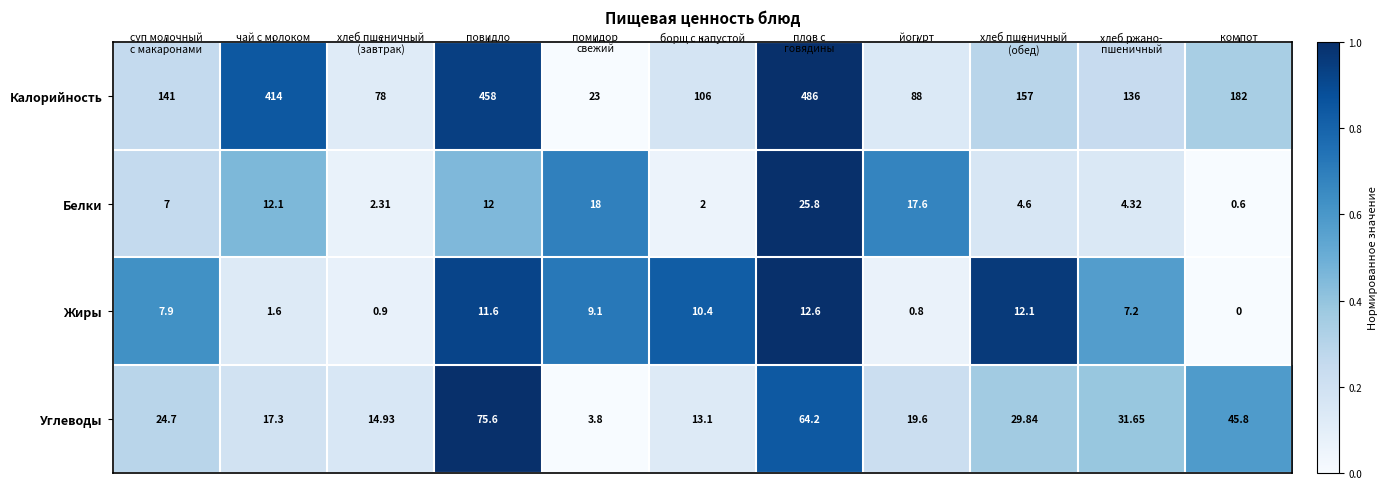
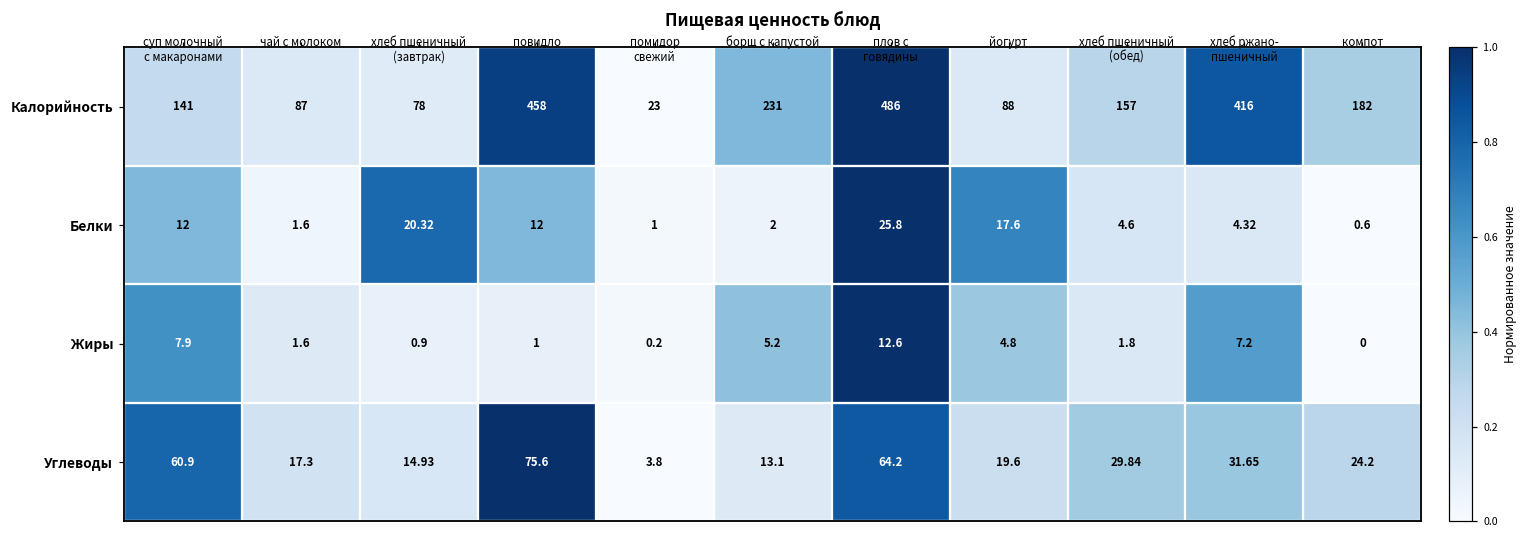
Калорийность, чай с молоком: 414 -> 87
Калорийность, борщ с капустой: 106 -> 231
Калорийность, хлеб ржано- пшеничный: 136 -> 416
Белки, суп молочный с макаронами: 7 -> 12
Белки, чай с молоком: 12.1 -> 1.6
Белки, хлеб пшеничный (завтрак): 2.31 -> 20.32
Белки, помидор свежий: 18 -> 1
Жиры, повидло: 11.6 -> 1
Жиры, помидор свежий: 9.1 -> 0.2
Жиры, борщ с капустой: 10.4 -> 5.2
Жиры, йогурт: 0.8 -> 4.8
Жиры, хлеб пшеничный (обед): 12.1 -> 1.8
Углеводы, суп молочный с макаронами: 24.7 -> 60.9
Углеводы, компот: 45.8 -> 24.2
